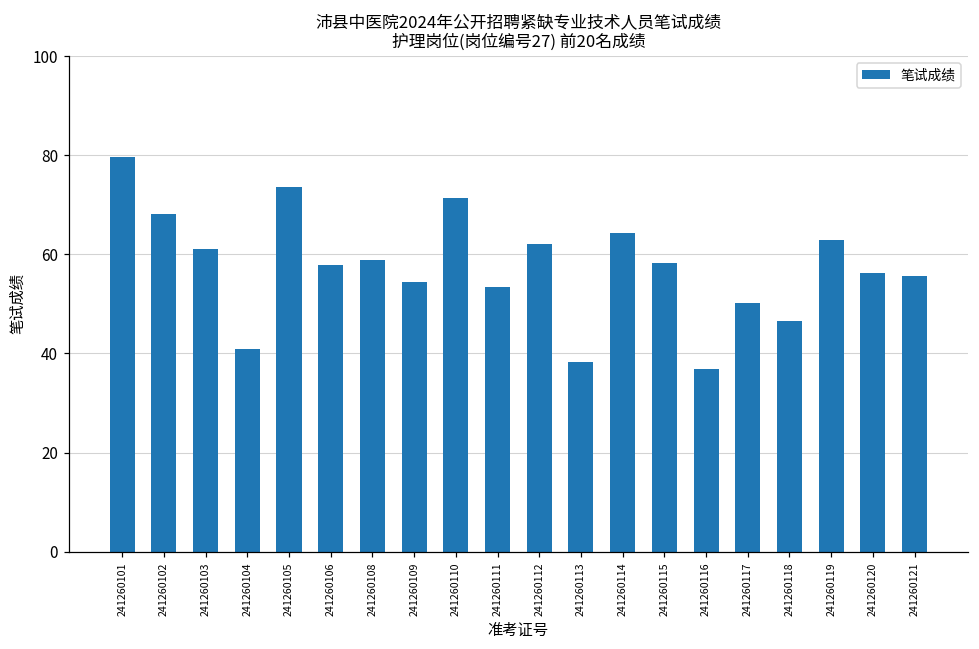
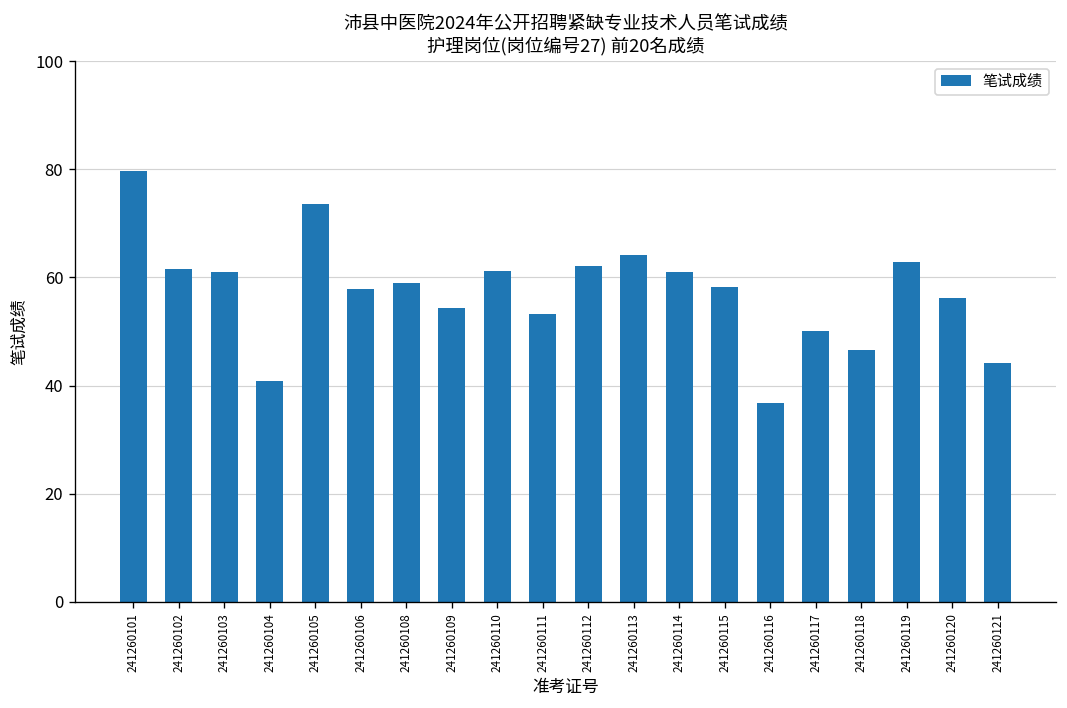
241260102: 68 -> 62
241260110: 71 -> 61
241260113: 38 -> 64
241260114: 64 -> 61
241260121: 56 -> 44
